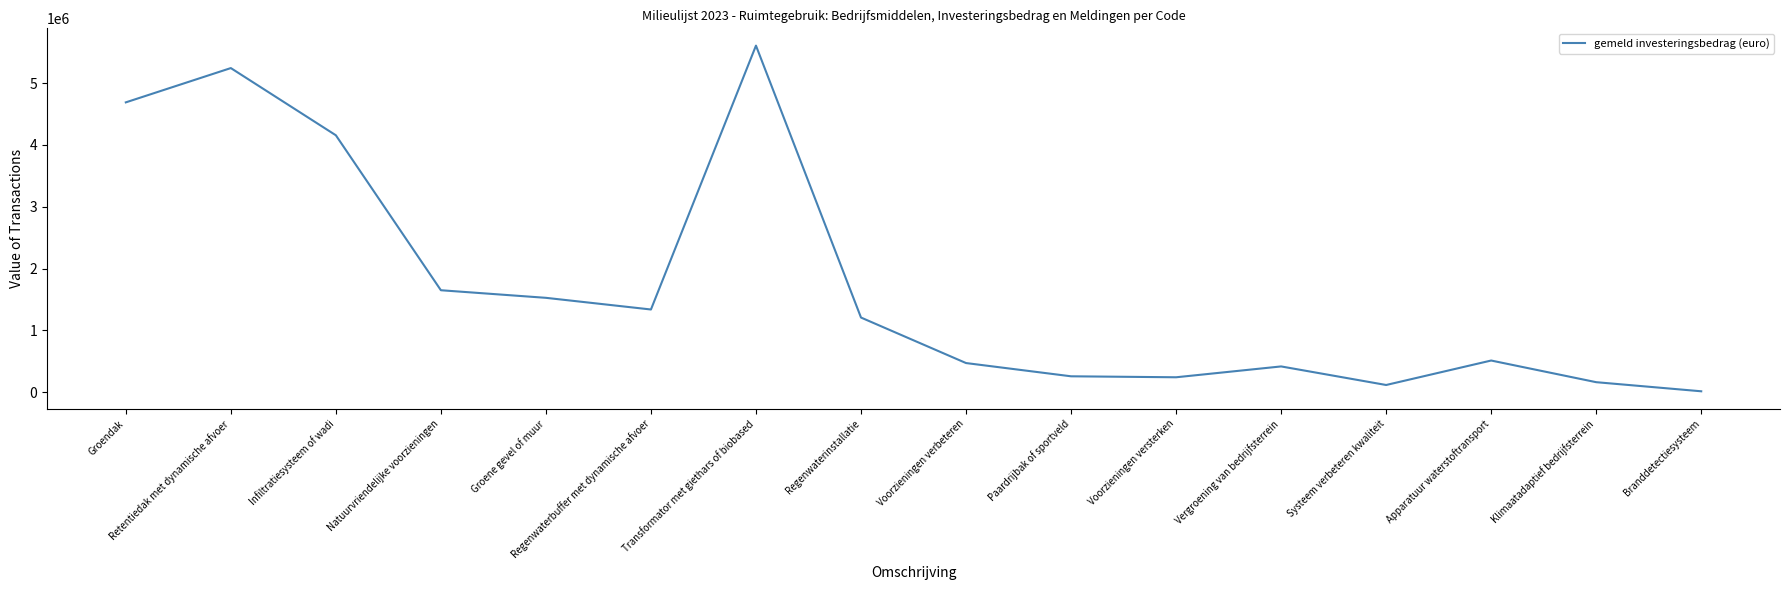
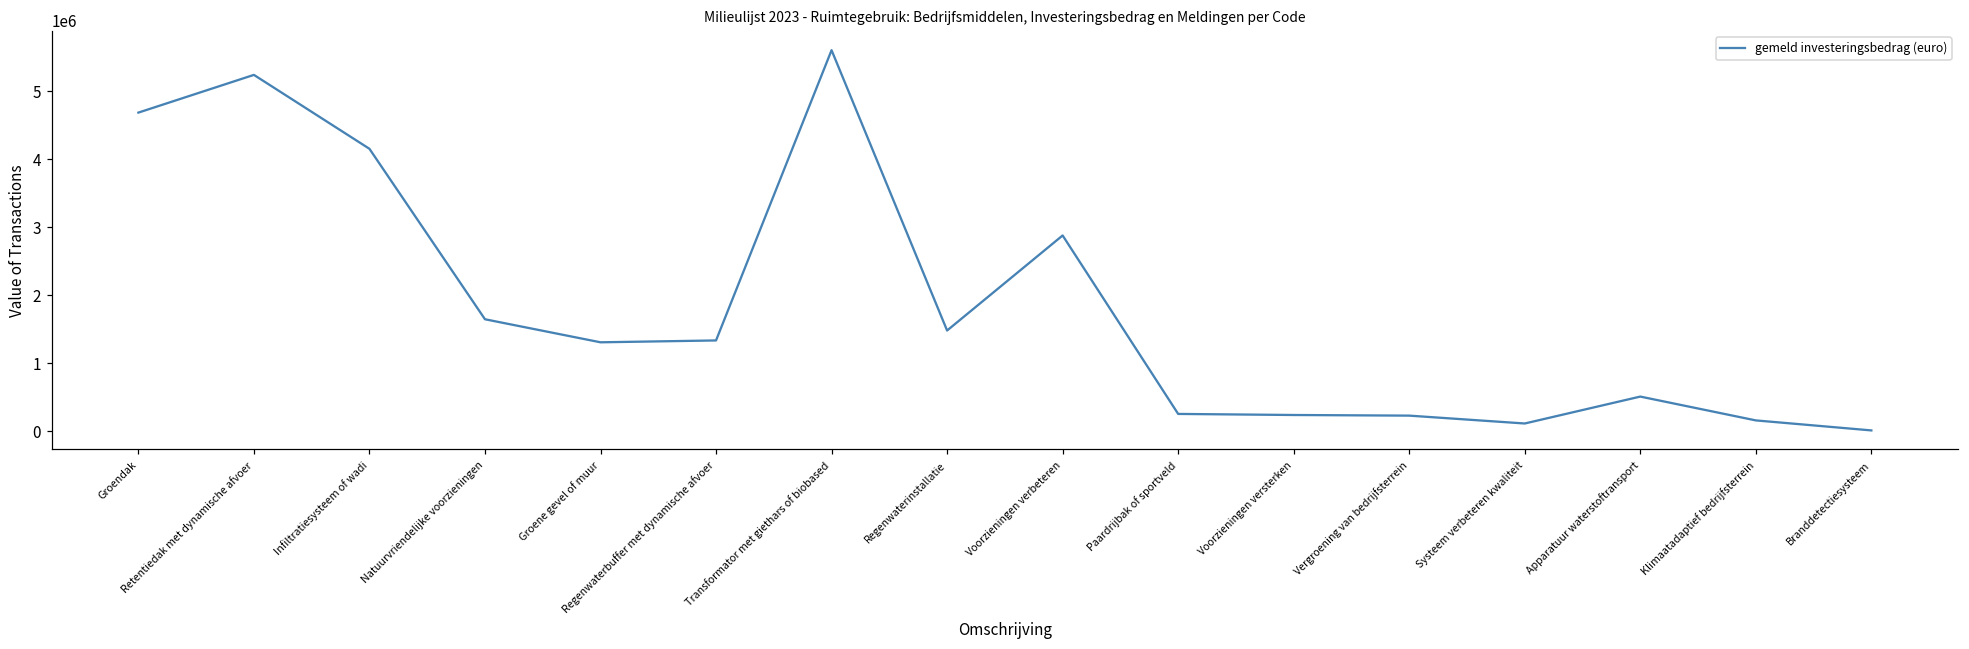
Groene gevel of muur: 1500000 -> 1300000
Regenwaterinstallatie: 1200000 -> 1500000
Voorzieningen verbeteren: 500000 -> 2900000
Vergroening van bedrijfsterrein: 400000 -> 200000
